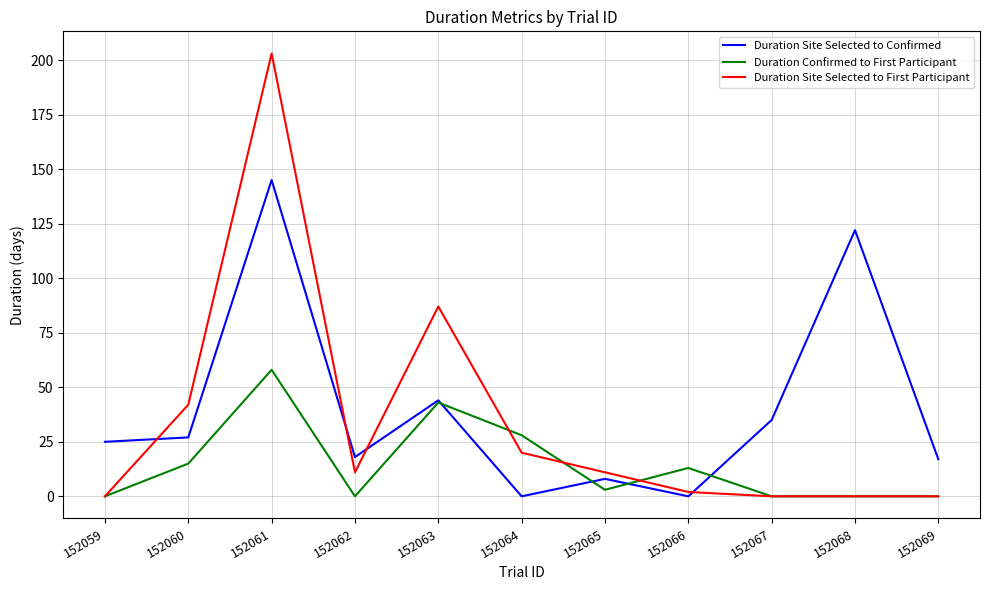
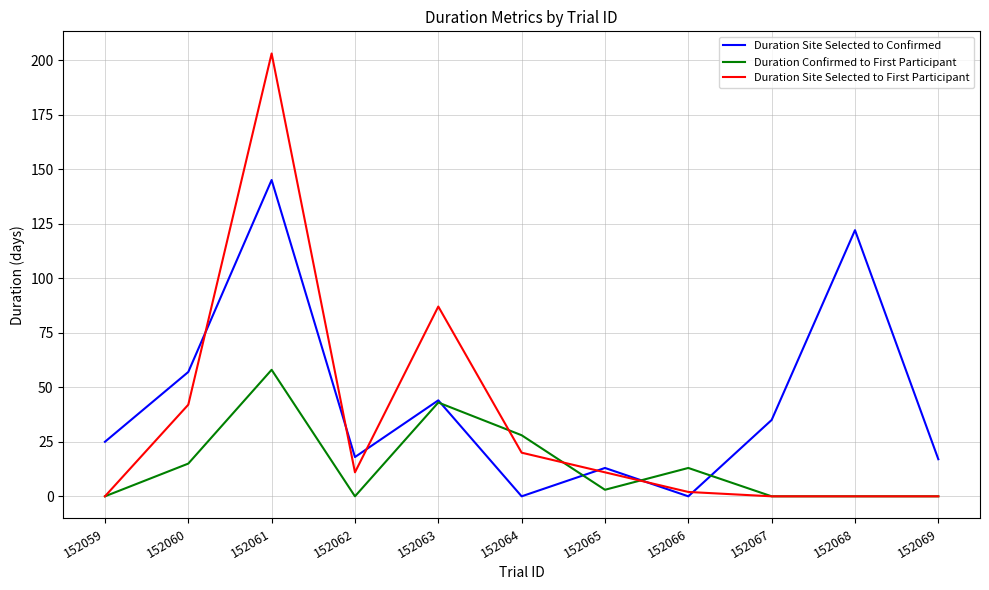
Duration Site Selected to Confirmed, 152060: 27 -> 57
Duration Site Selected to Confirmed, 152065: 8 -> 13
